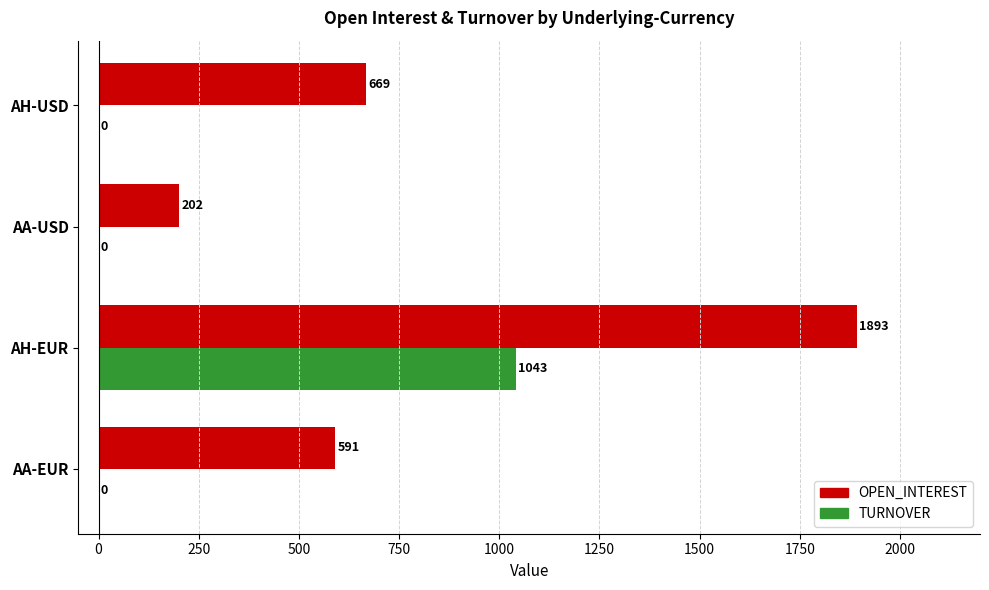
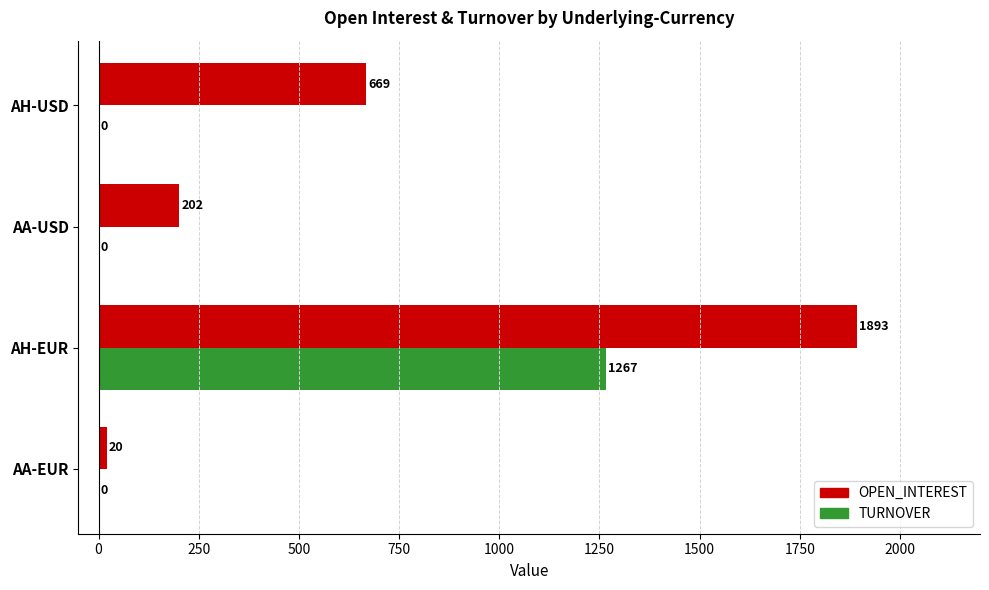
TURNOVER, AH-EUR: 1043 -> 1267
OPEN_INTEREST, AA-EUR: 591 -> 20
